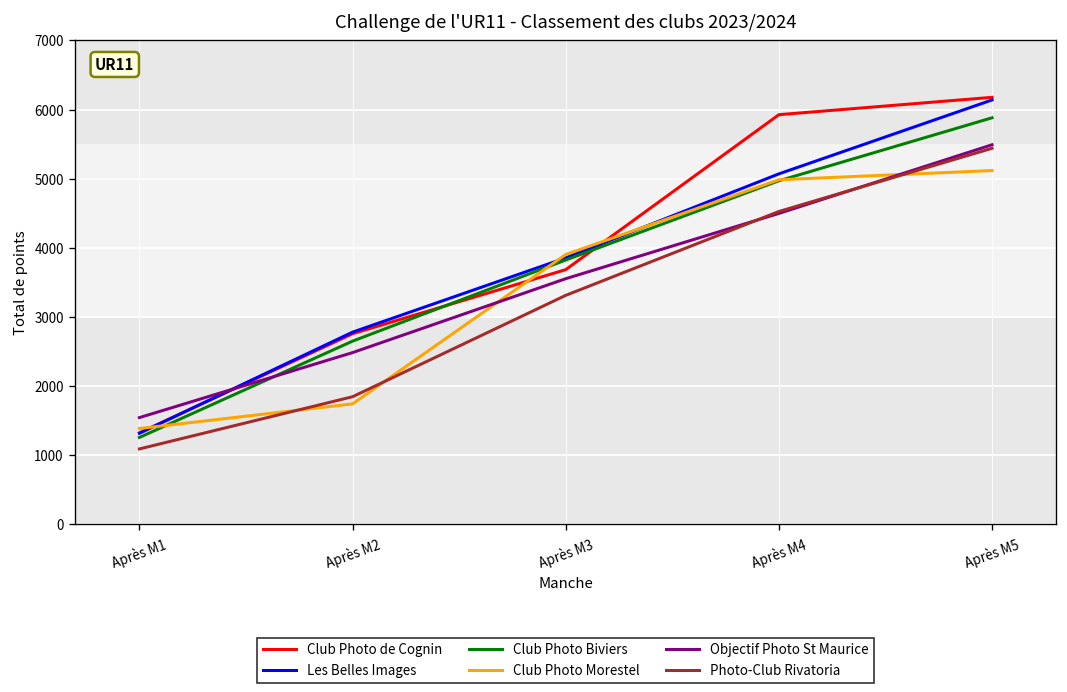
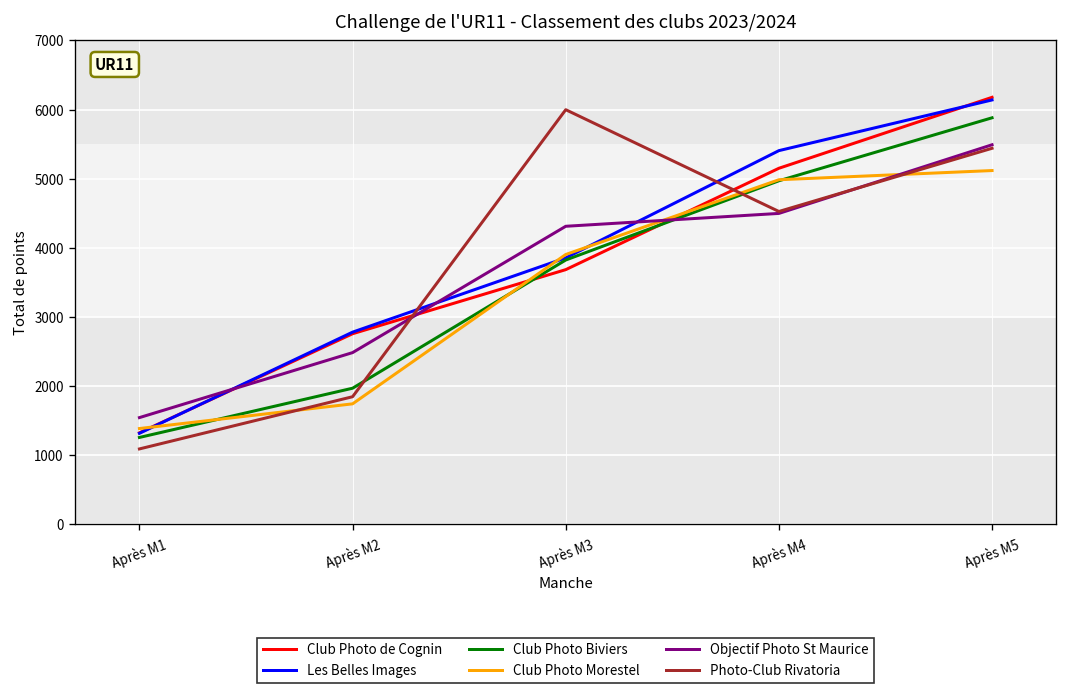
Club Photo Biviers, Après M2: 2700 -> 2000
Objectif Photo St Maurice, Après M3: 3600 -> 4300
Photo-Club Rivatoria, Après M3: 3300 -> 6000
Club Photo de Cognin, Après M4: 5900 -> 5200
Les Belles Images, Après M4: 5100 -> 5400
